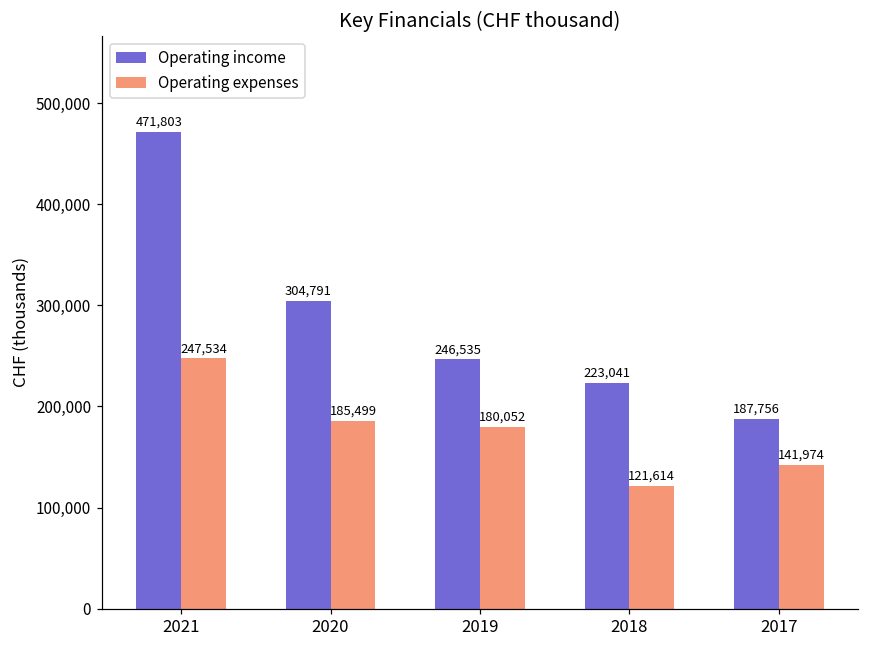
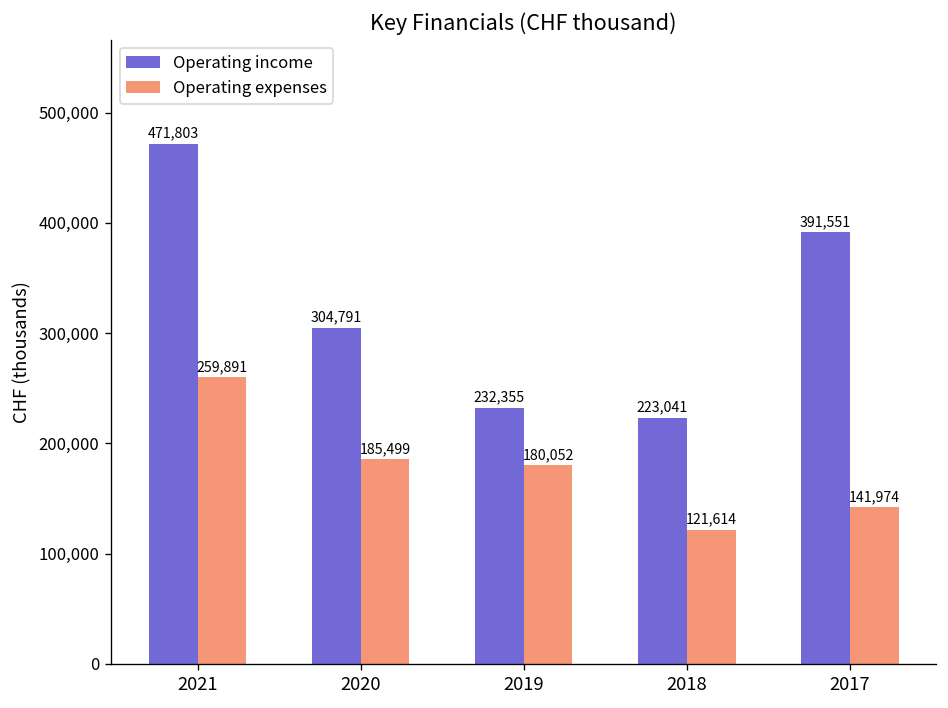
Operating expenses, 2021: 247,534 -> 259,891
Operating income, 2019: 246,535 -> 232,355
Operating income, 2017: 187,756 -> 391,551
